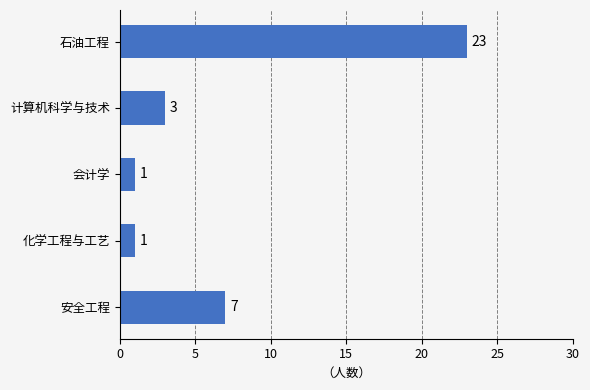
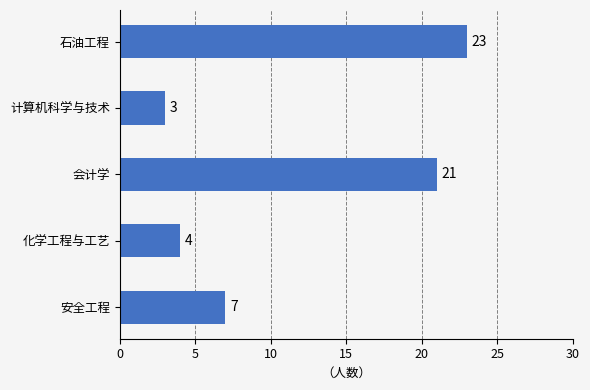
会计学: 1 -> 21
化学工程与工艺: 1 -> 4
